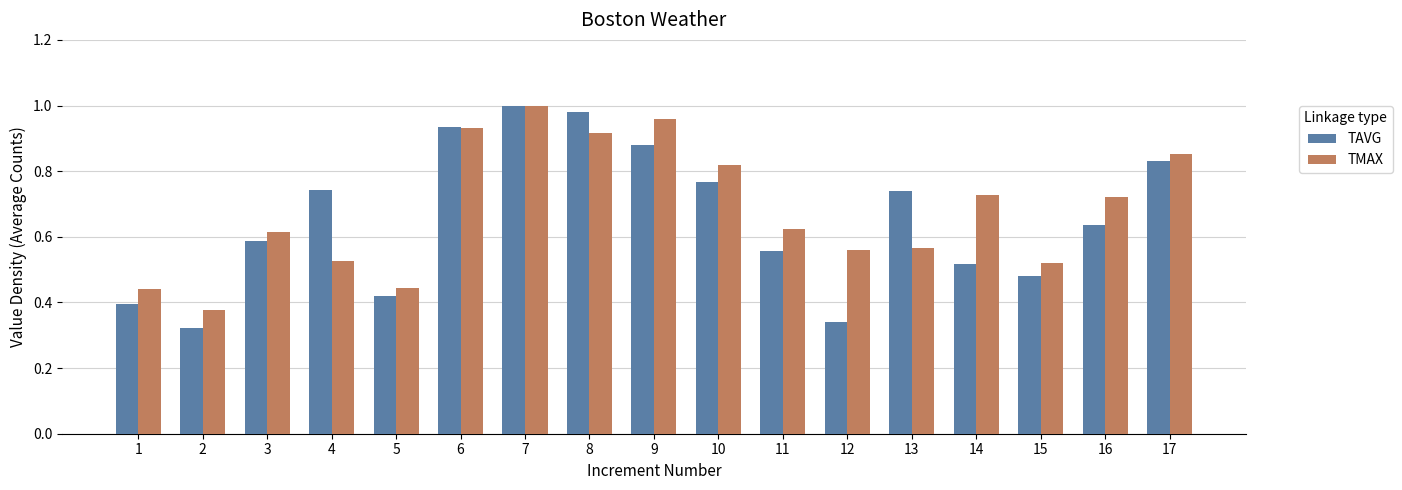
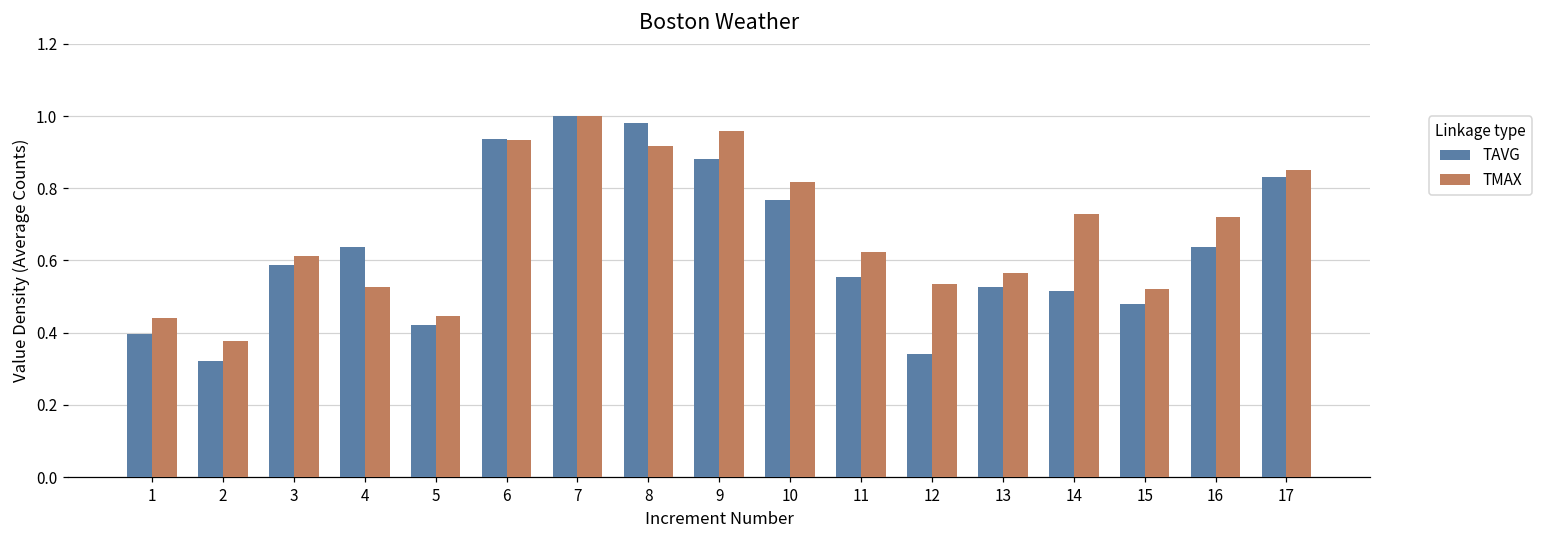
TAVG, 4: 0.74 -> 0.64
TMAX, 12: 0.56 -> 0.54
TAVG, 13: 0.74 -> 0.53
